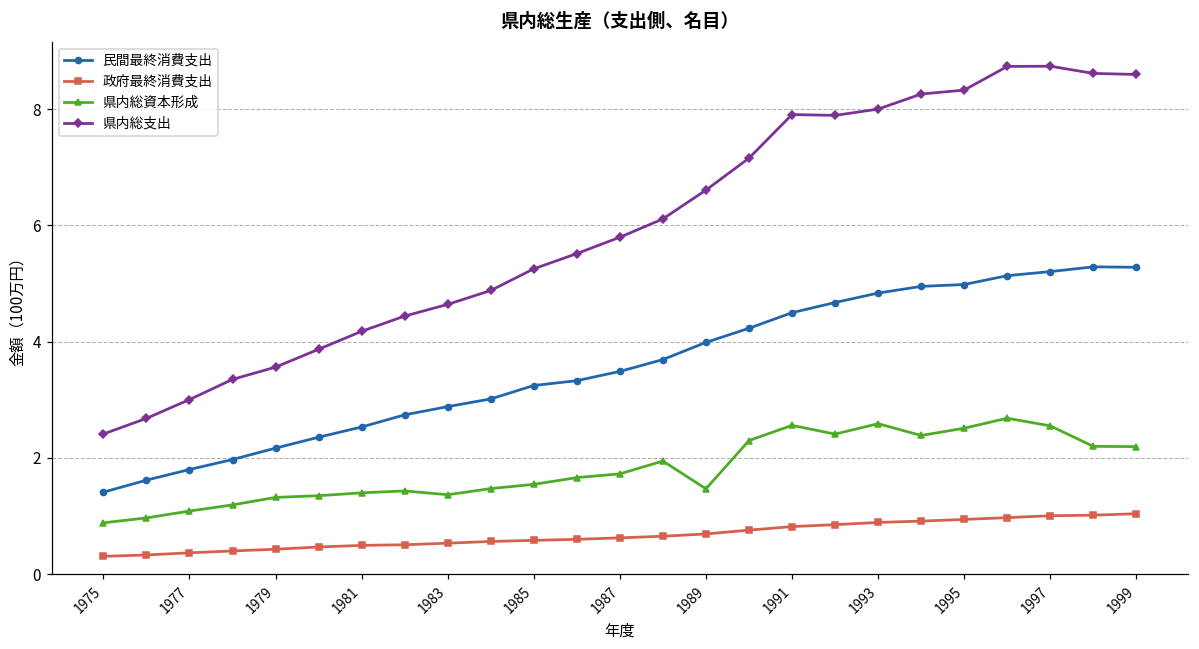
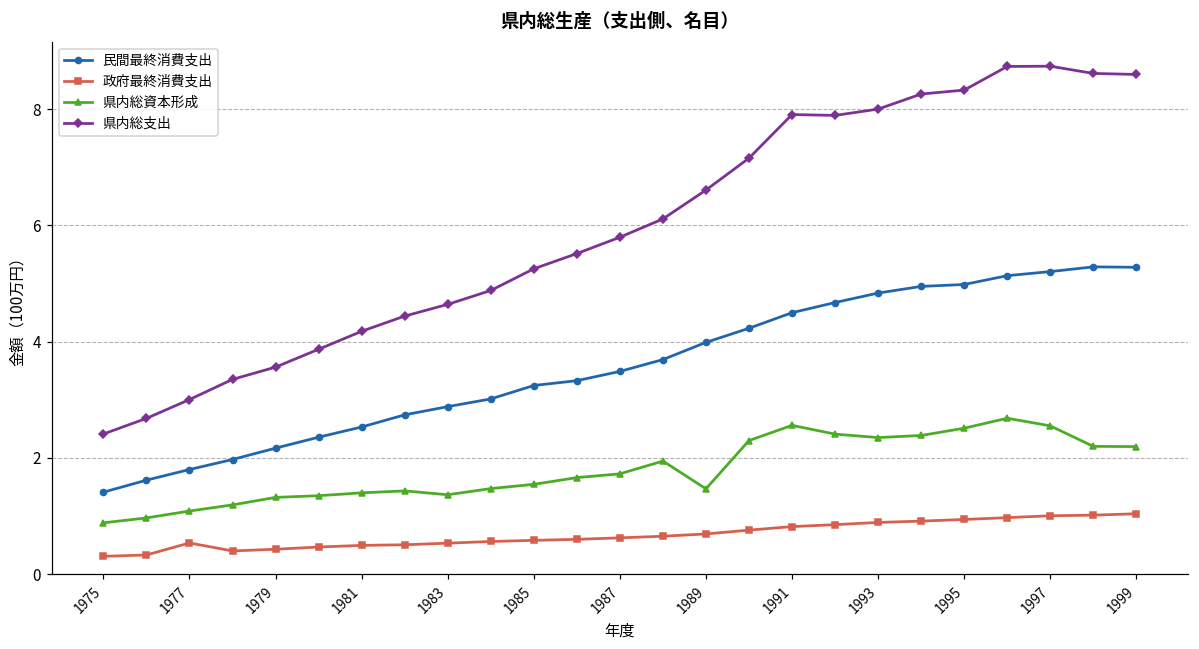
政府最終消費支出, 1977: 0.4 -> 0.5
県内総資本形成, 1993: 2.6 -> 2.3
